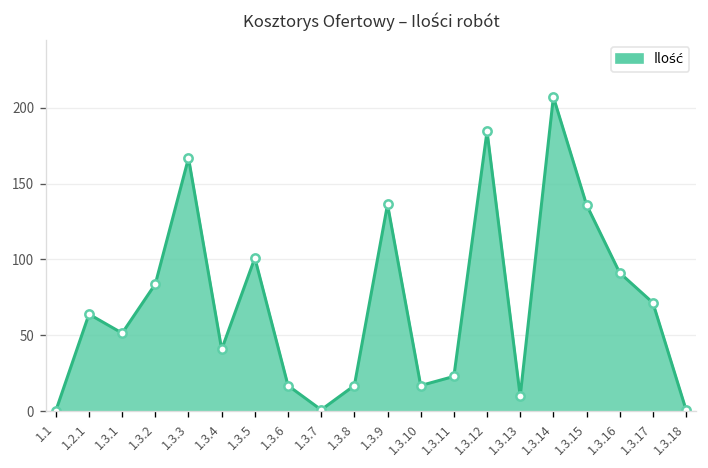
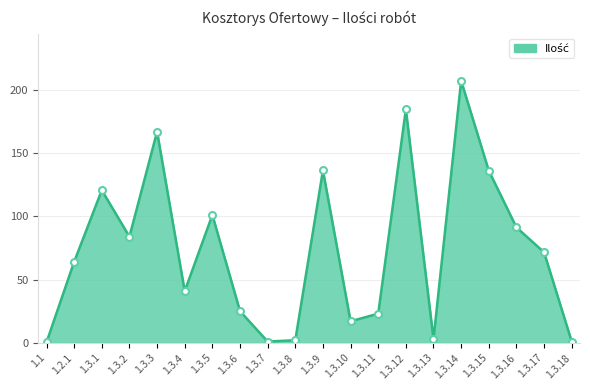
1.3.1: 51 -> 121
1.3.6: 17 -> 25
1.3.8: 17 -> 2
1.3.13: 10 -> 3
